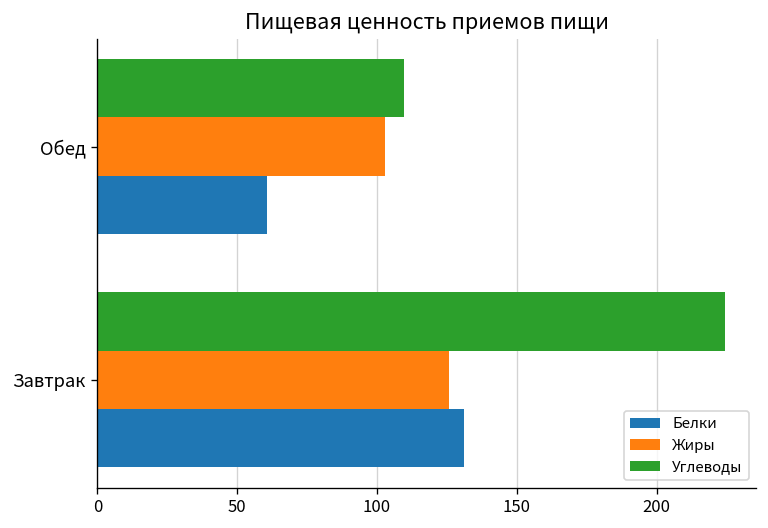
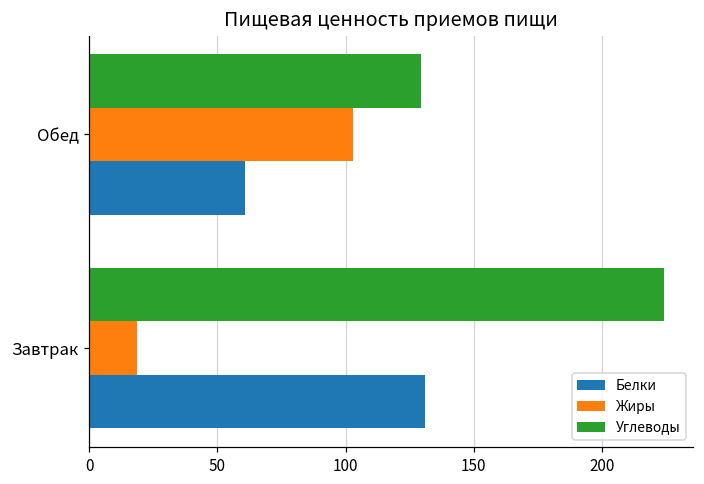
Углеводы, Обед: 110 -> 129
Жиры, Завтрак: 126 -> 19
